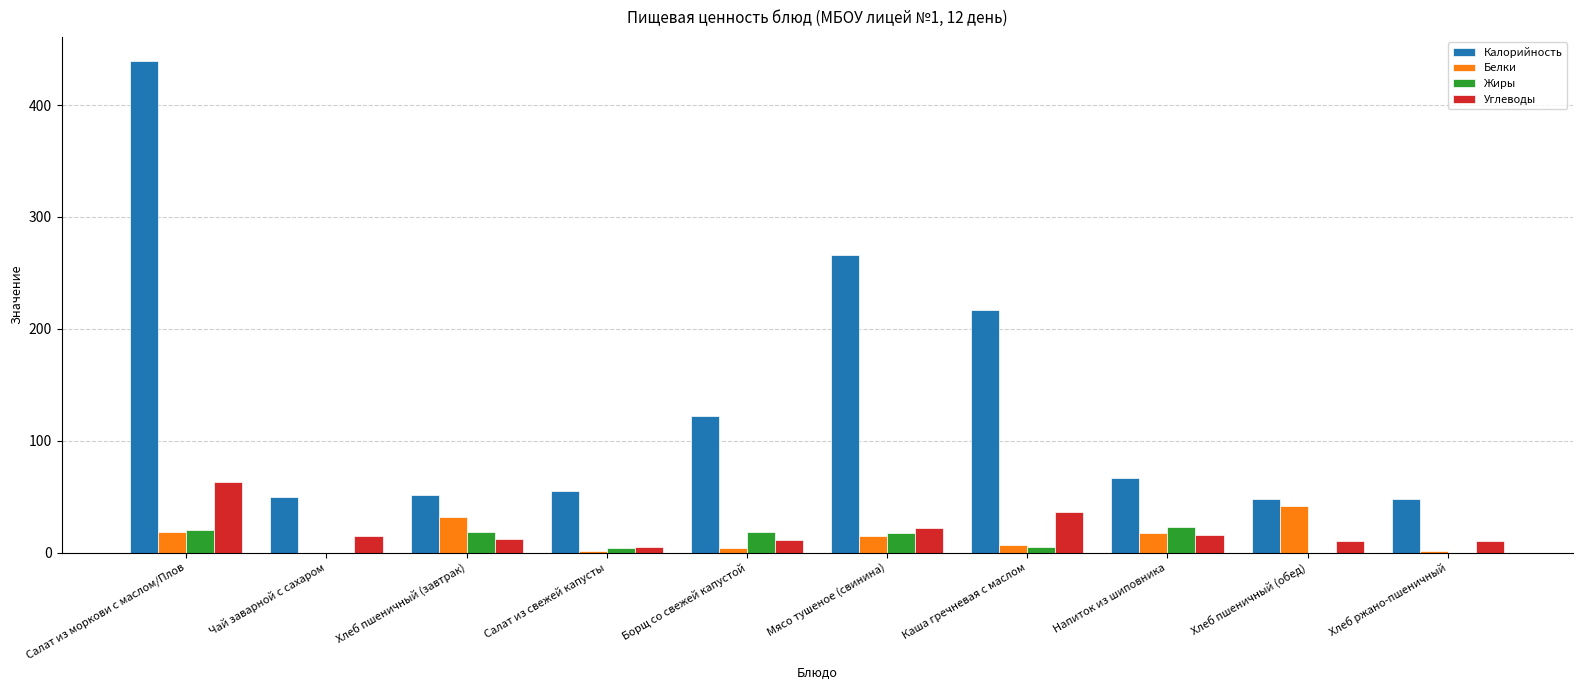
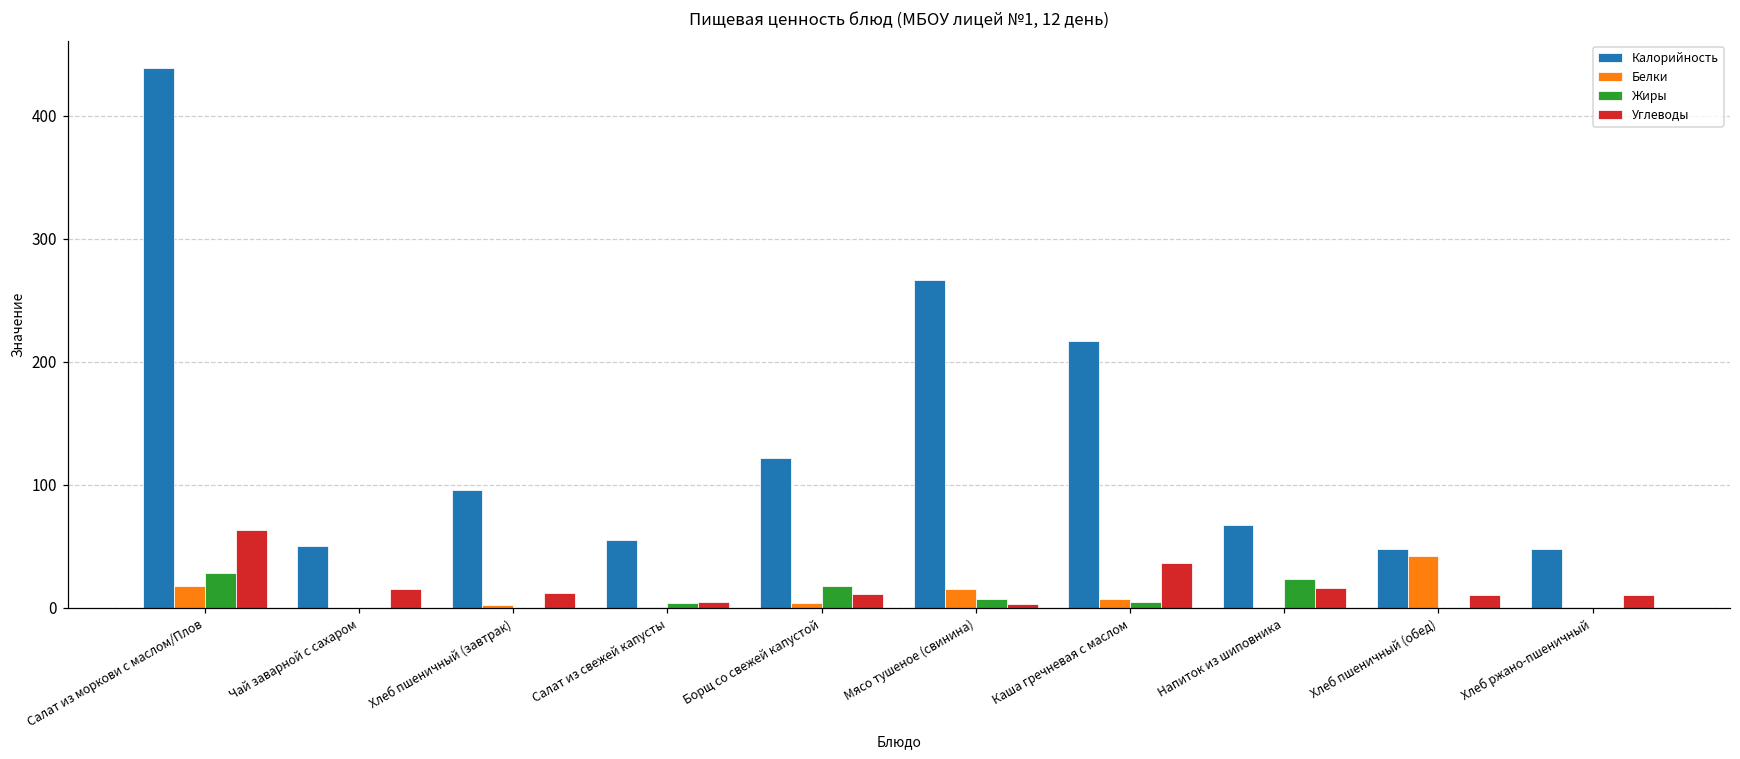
Жиры, Салат из моркови с маслом/Плов: 20 -> 28
Калорийность, Хлеб пшеничный (завтрак): 51 -> 96
Белки, Хлеб пшеничный (завтрак): 32 -> 2
Жиры, Хлеб пшеничный (завтрак): 18 -> 0
Жиры, Мясо тушеное (свинина): 17 -> 7
Углеводы, Мясо тушеное (свинина): 22 -> 3
Белки, Напиток из шиповника: 17 -> 0
